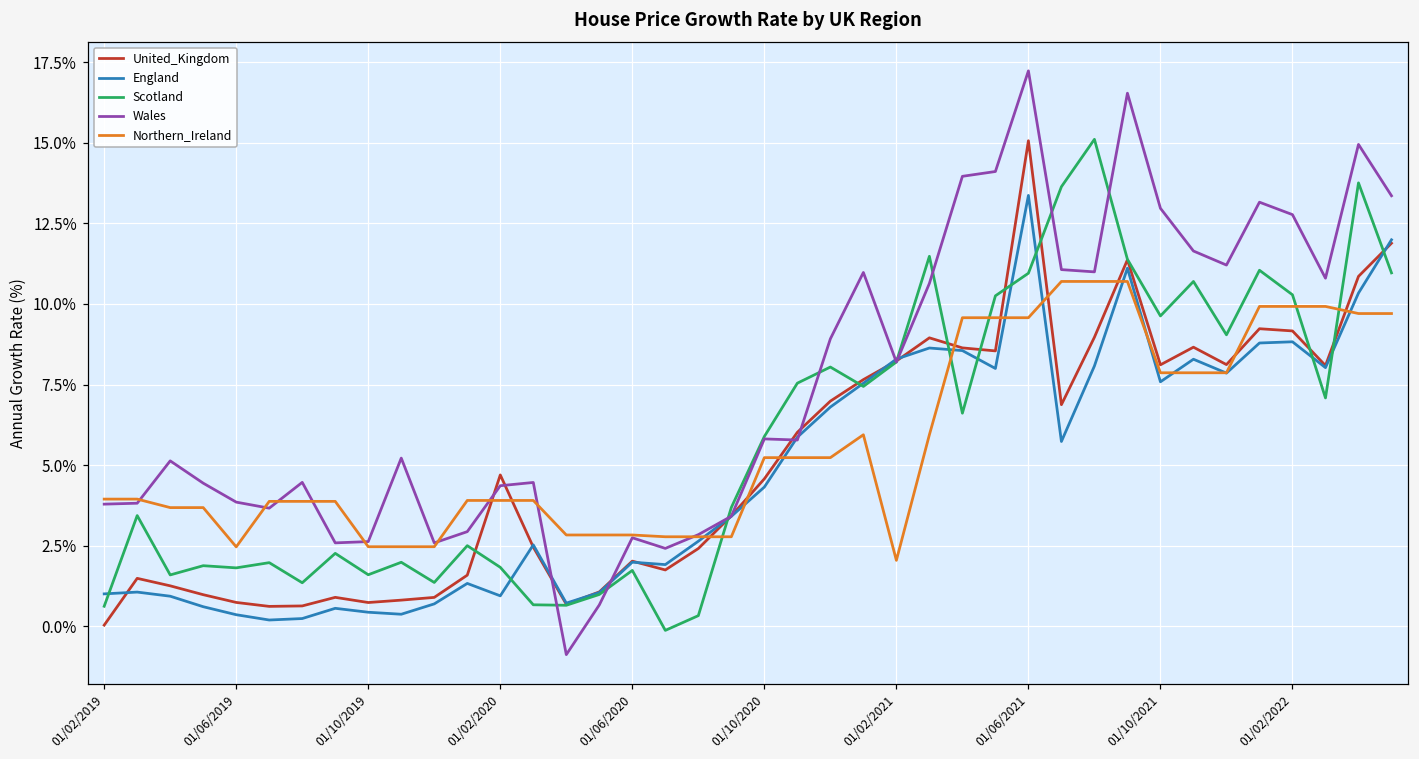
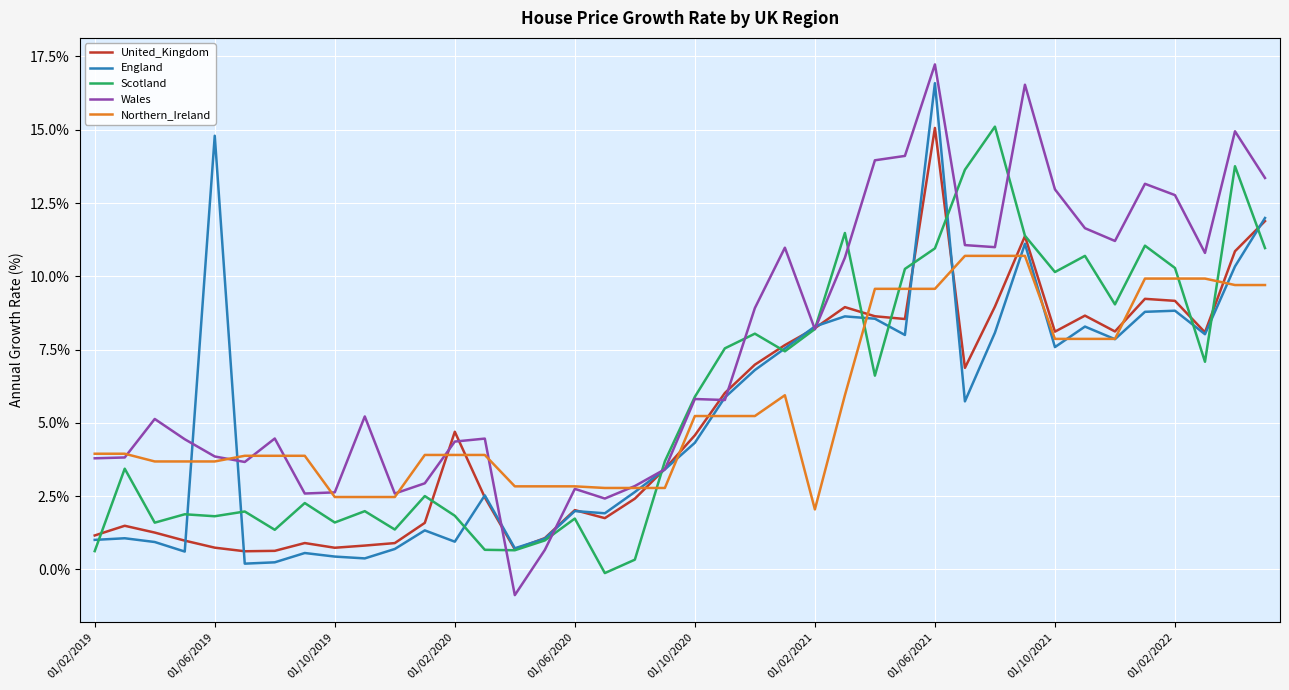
United_Kingdom, 01/02/2019: 0.0% -> 1.2%
England, 01/06/2019: 0.4% -> 14.8%
Northern_Ireland, 01/06/2019: 2.5% -> 3.7%
England, 01/06/2021: 13.4% -> 16.6%
Scotland, 01/10/2021: 9.6% -> 10.1%
